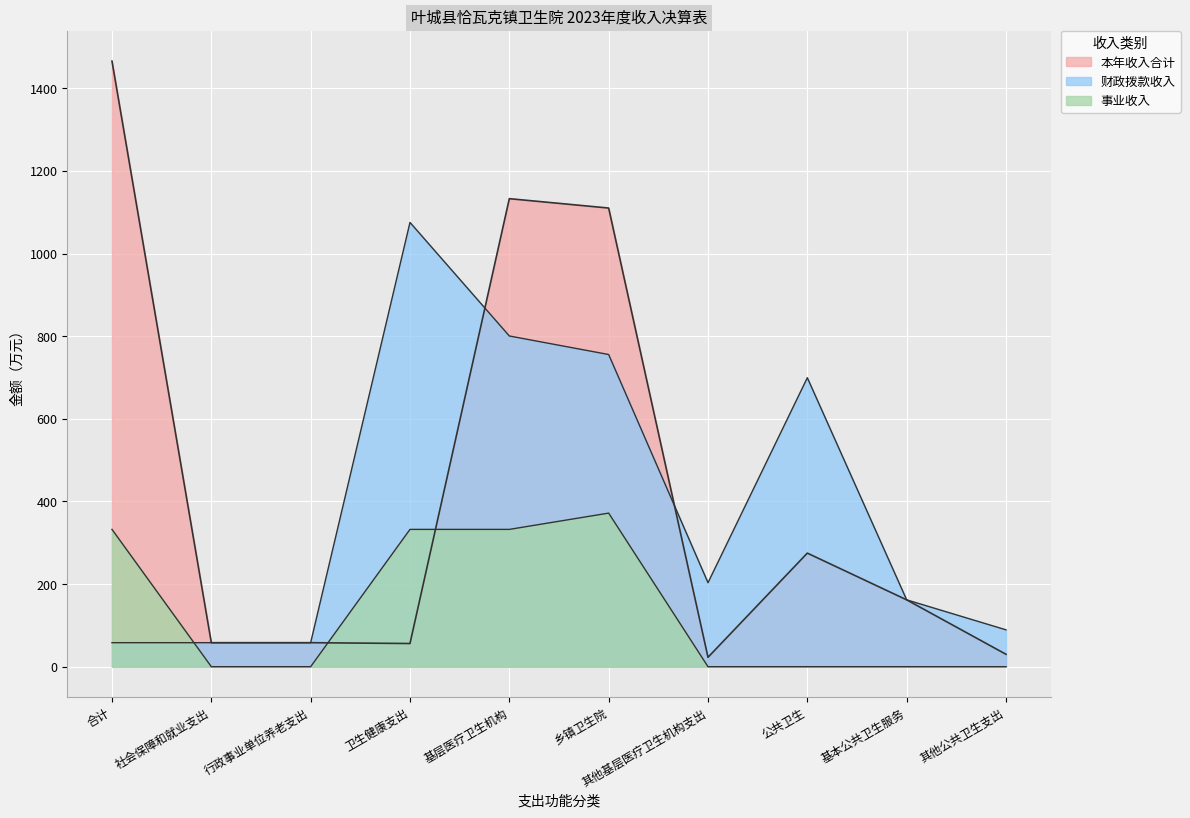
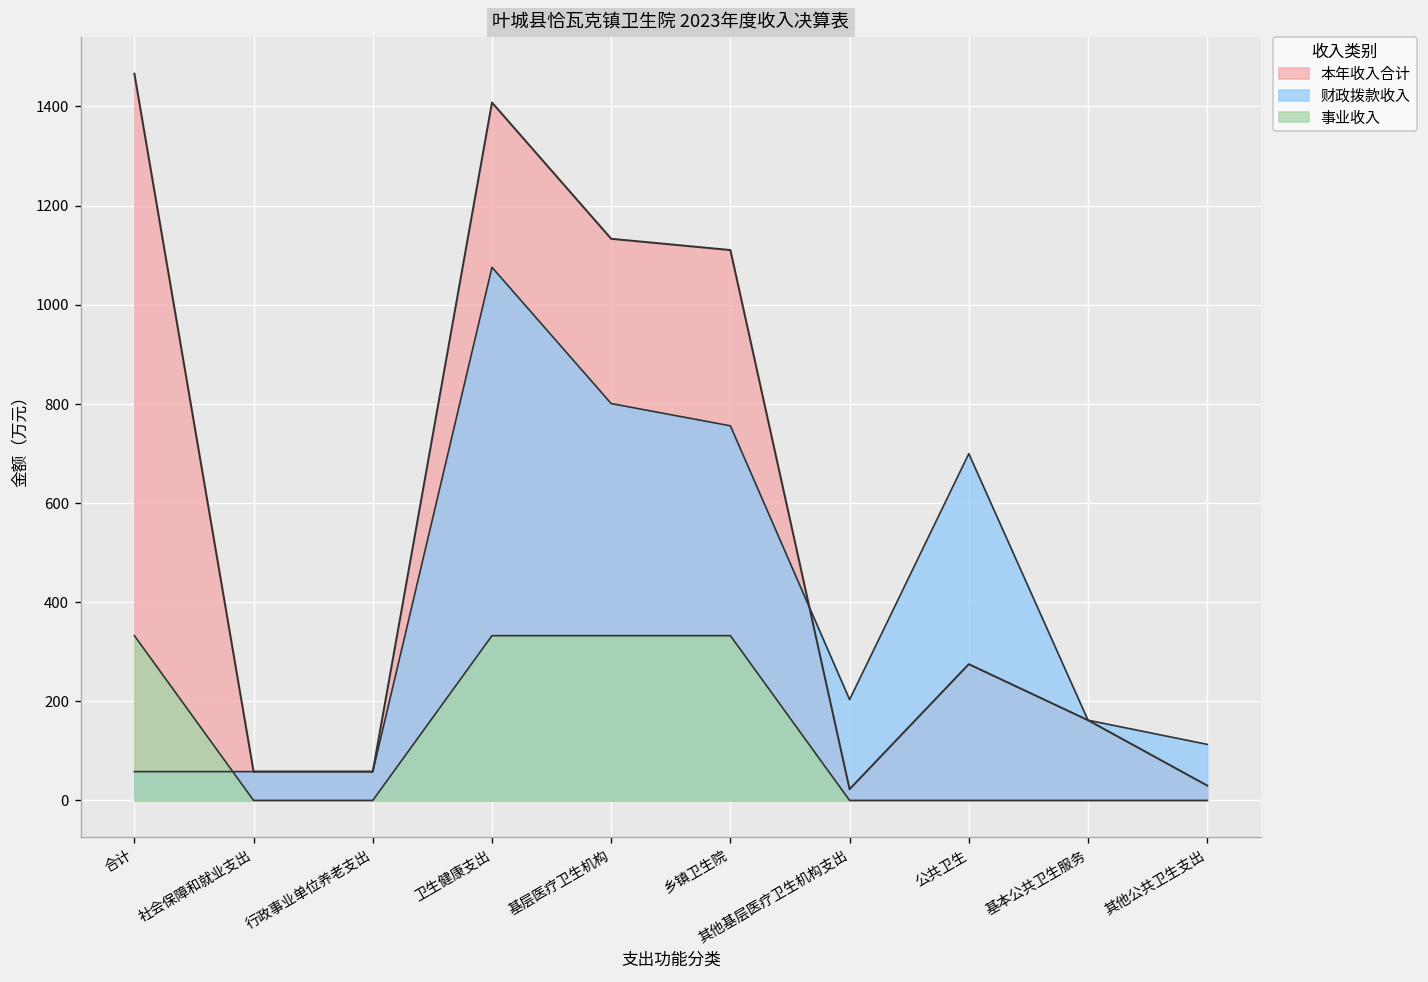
本年收入合计, 卫生健康支出: 60 -> 1410
事业收入, 乡镇卫生院: 370 -> 330
财政拨款收入, 其他公共卫生支出: 90 -> 110
